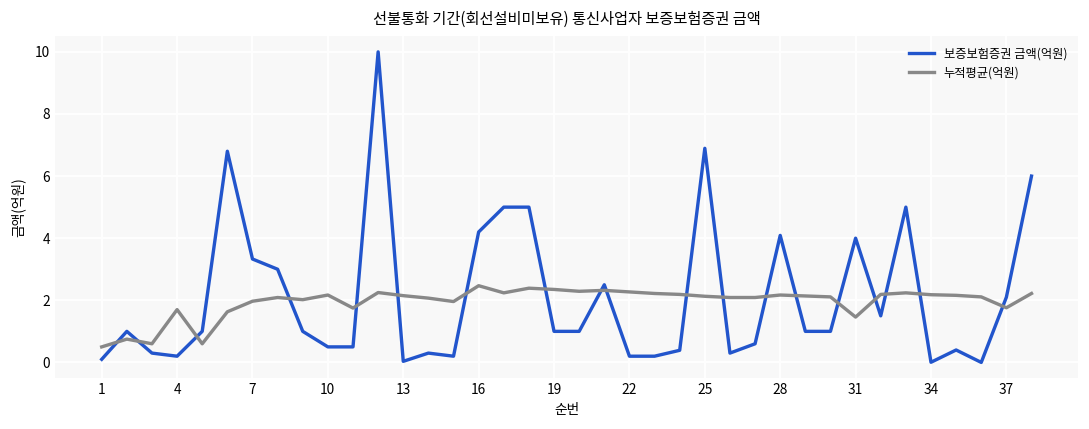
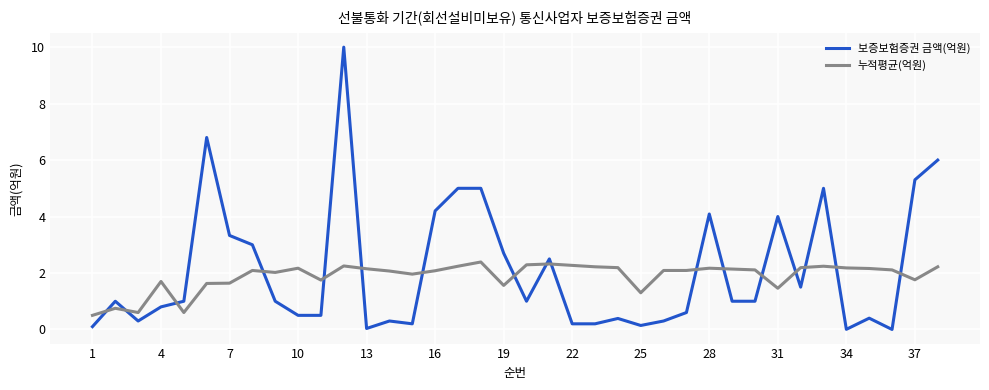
보증보험증권 금액(억원), 4: 0.2 -> 0.8
누적평균(억원), 7: 2.0 -> 1.6
누적평균(억원), 16: 2.5 -> 2.1
보증보험증권 금액(억원), 19: 1.0 -> 2.7
누적평균(억원), 19: 2.4 -> 1.6
보증보험증권 금액(억원), 25: 6.9 -> 0.1
누적평균(억원), 25: 2.1 -> 1.3
보증보험증권 금액(억원), 37: 2.1 -> 5.3
